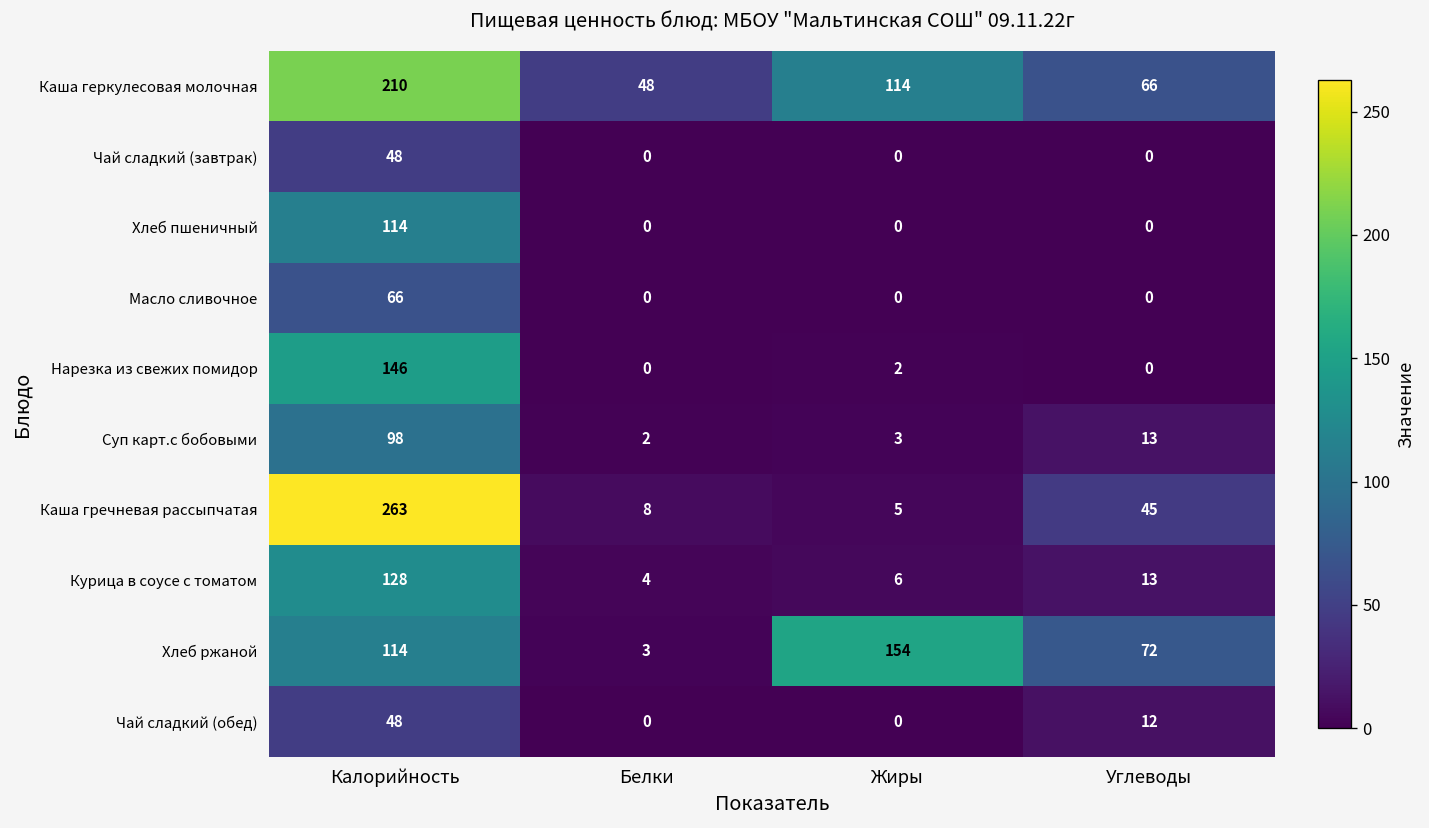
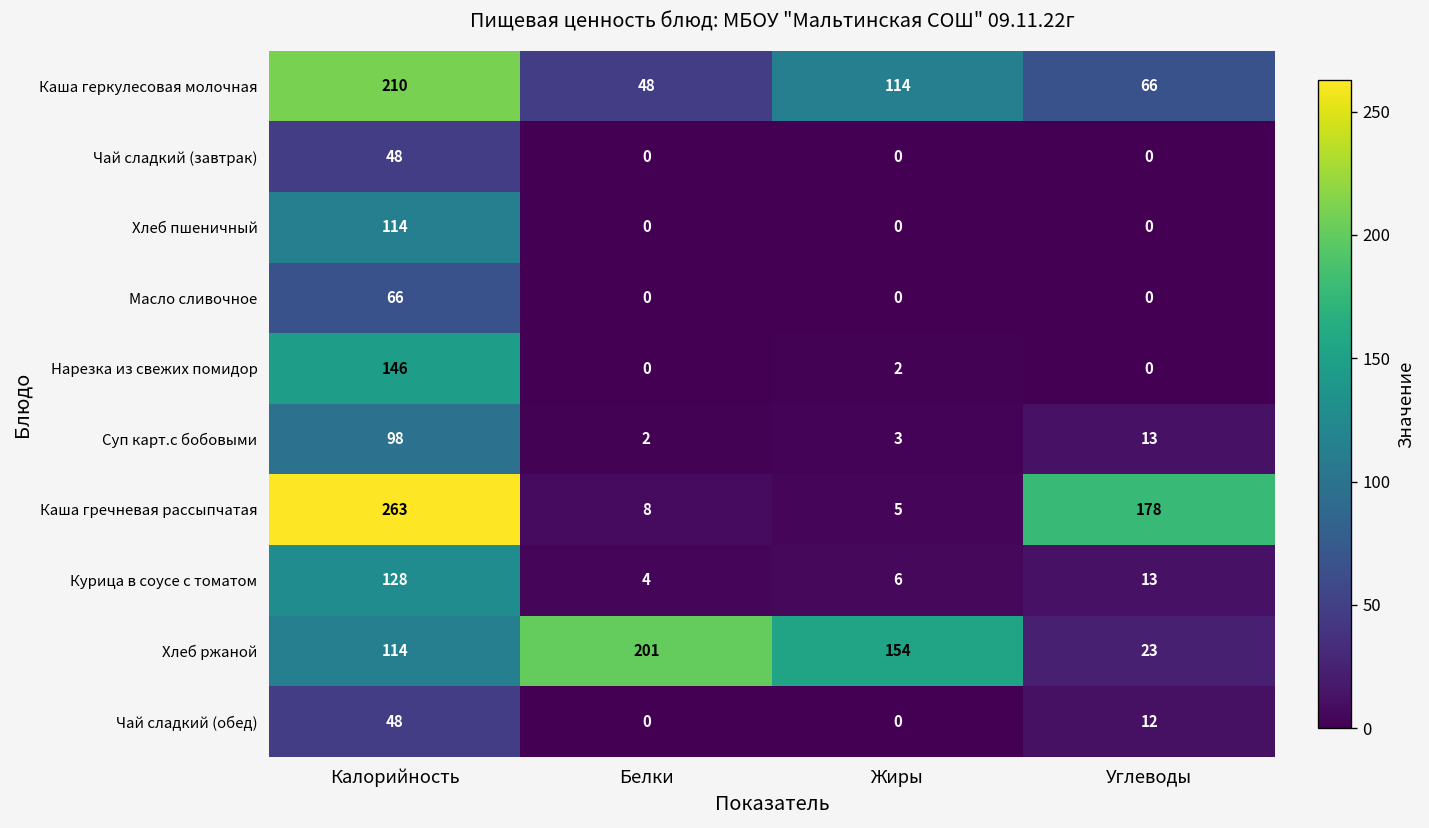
Каша гречневая рассыпчатая, Углеводы: 45 -> 178
Хлеб ржаной, Белки: 3 -> 201
Хлеб ржаной, Углеводы: 72 -> 23
